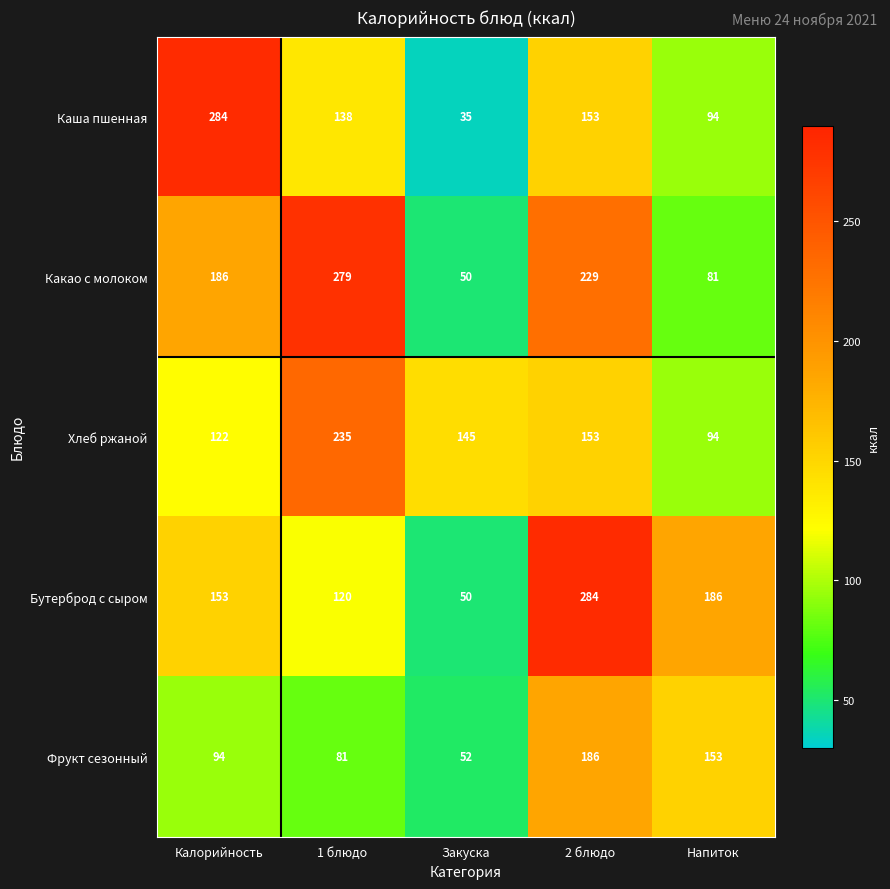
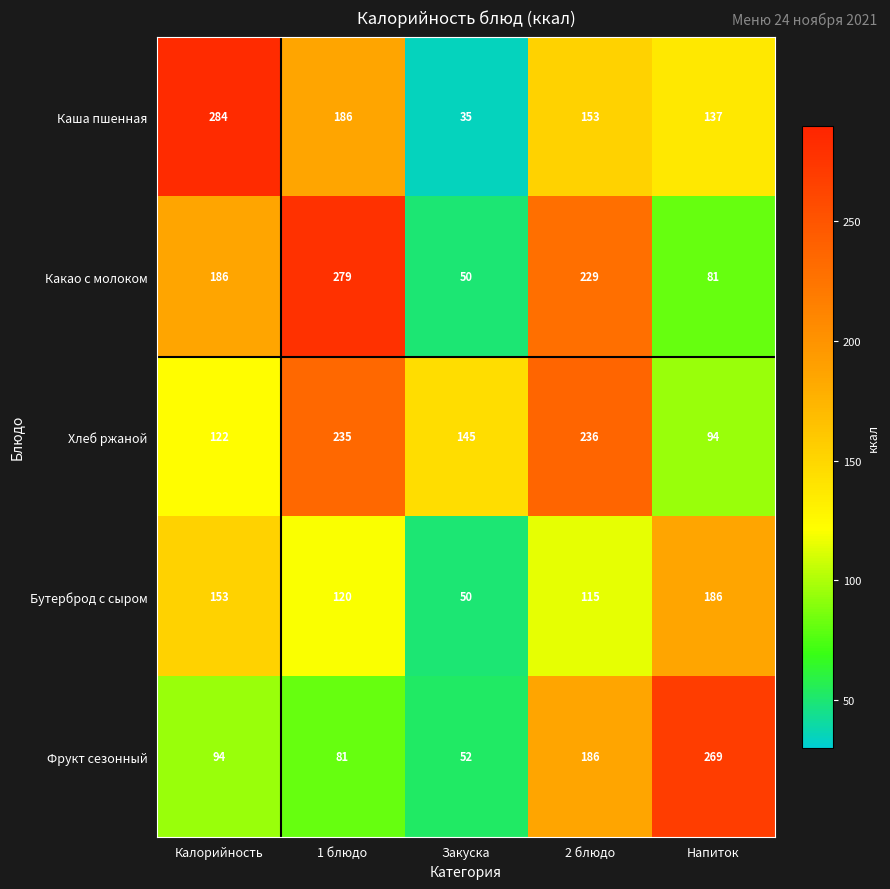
Каша пшенная, 1 блюдо: 138 -> 186
Каша пшенная, Напиток: 94 -> 137
Хлеб ржаной, 2 блюдо: 153 -> 236
Бутерброд с сыром, 2 блюдо: 284 -> 115
Фрукт сезонный, Напиток: 153 -> 269
